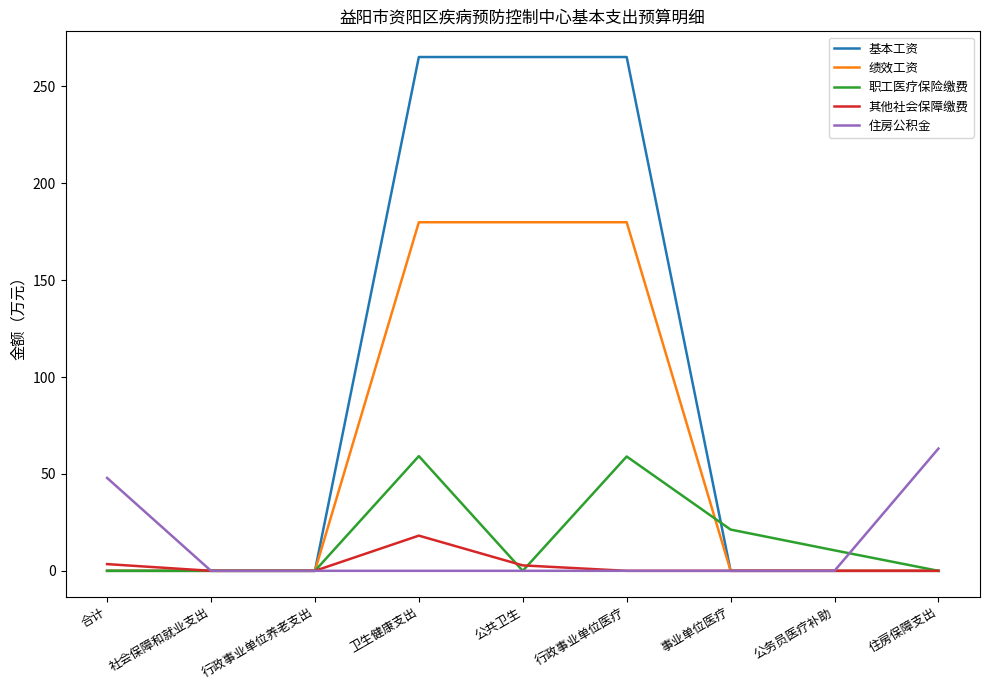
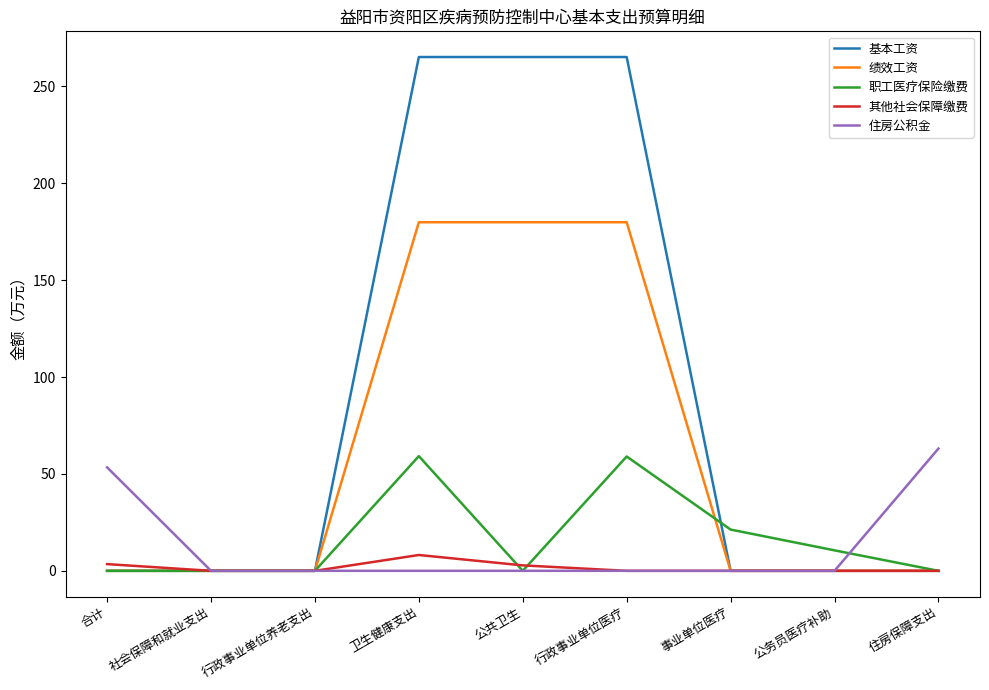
住房公积金, 合计: 48 -> 53
其他社会保障缴费, 卫生健康支出: 18 -> 8
